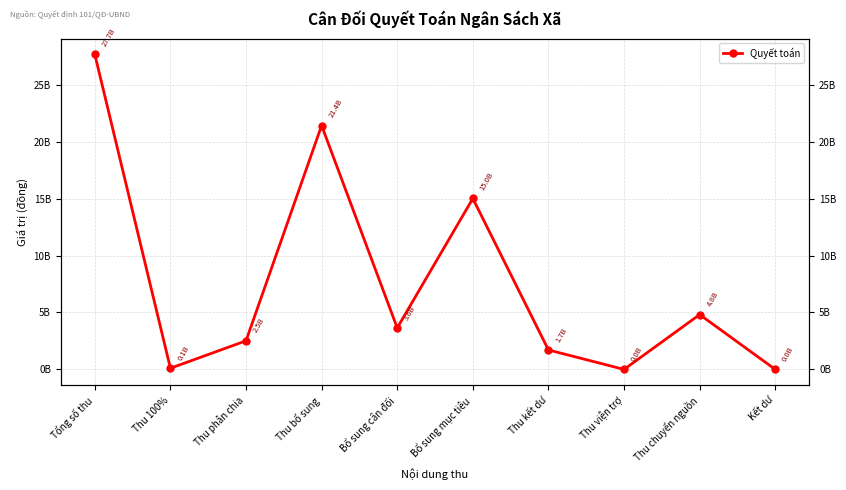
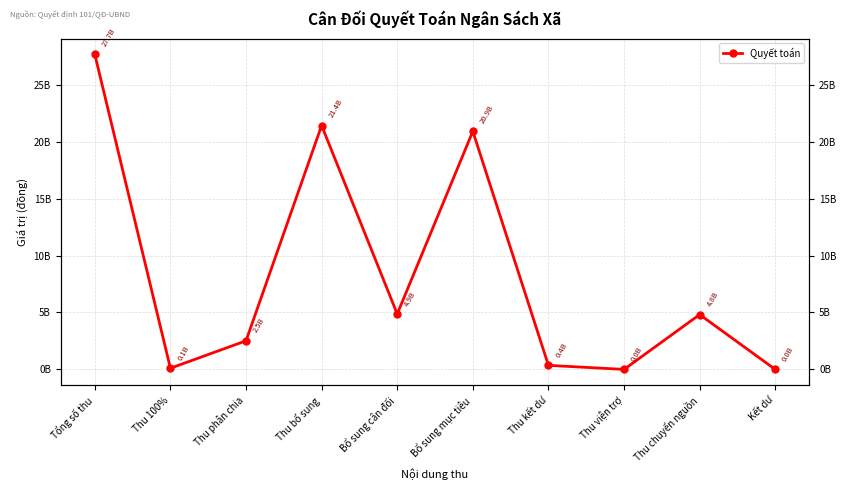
Bổ sung cân đối: 3.6B -> 4.9B
Bổ sung mục tiêu: 15.0B -> 20.9B
Thu kết dư: 1.7B -> 0.4B
